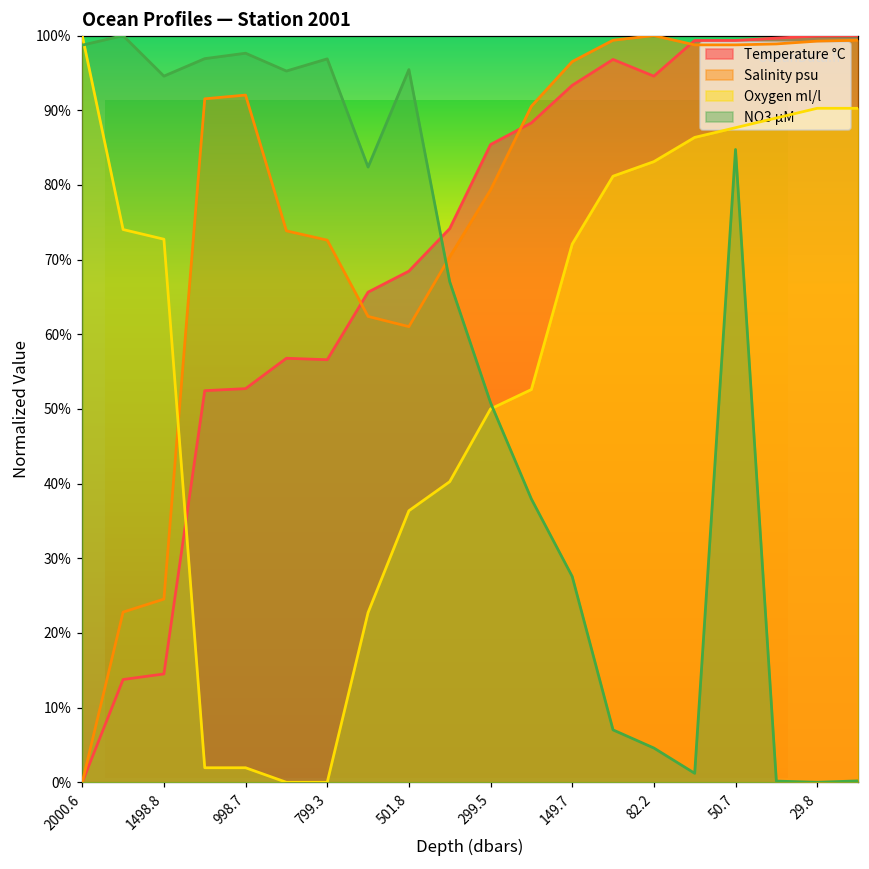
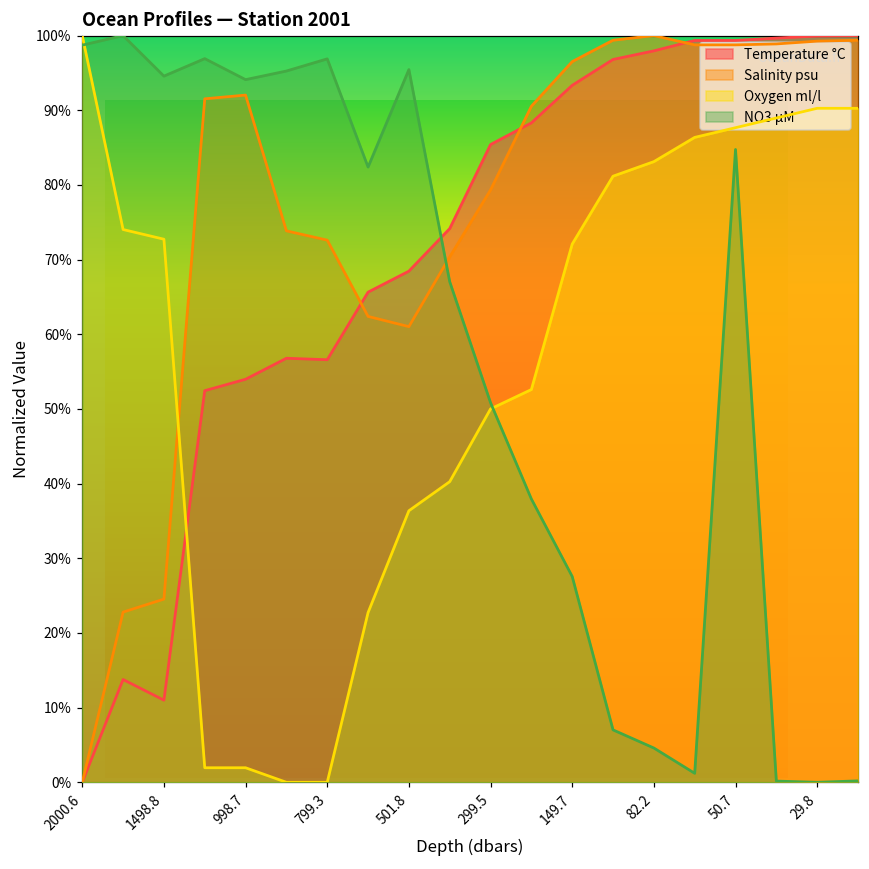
Temperature °C, 1498.8: 15% -> 11%
Temperature °C, 998.7: 53% -> 54%
NO3 µM, 998.7: 98% -> 94%
Temperature °C, 82.2: 95% -> 98%
